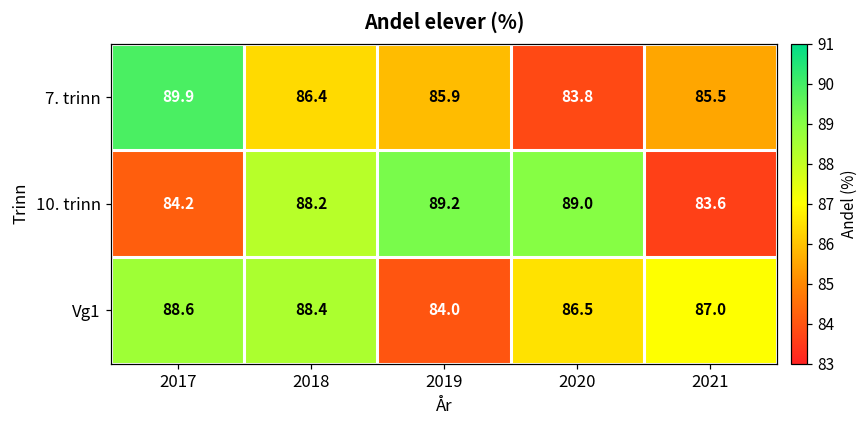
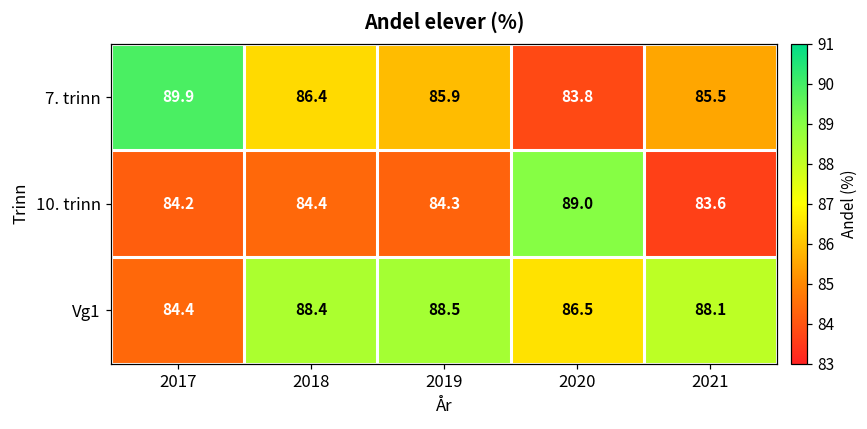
10. trinn, 2018: 88.2 -> 84.4
10. trinn, 2019: 89.2 -> 84.3
Vg1, 2017: 88.6 -> 84.4
Vg1, 2019: 84.0 -> 88.5
Vg1, 2021: 87.0 -> 88.1
